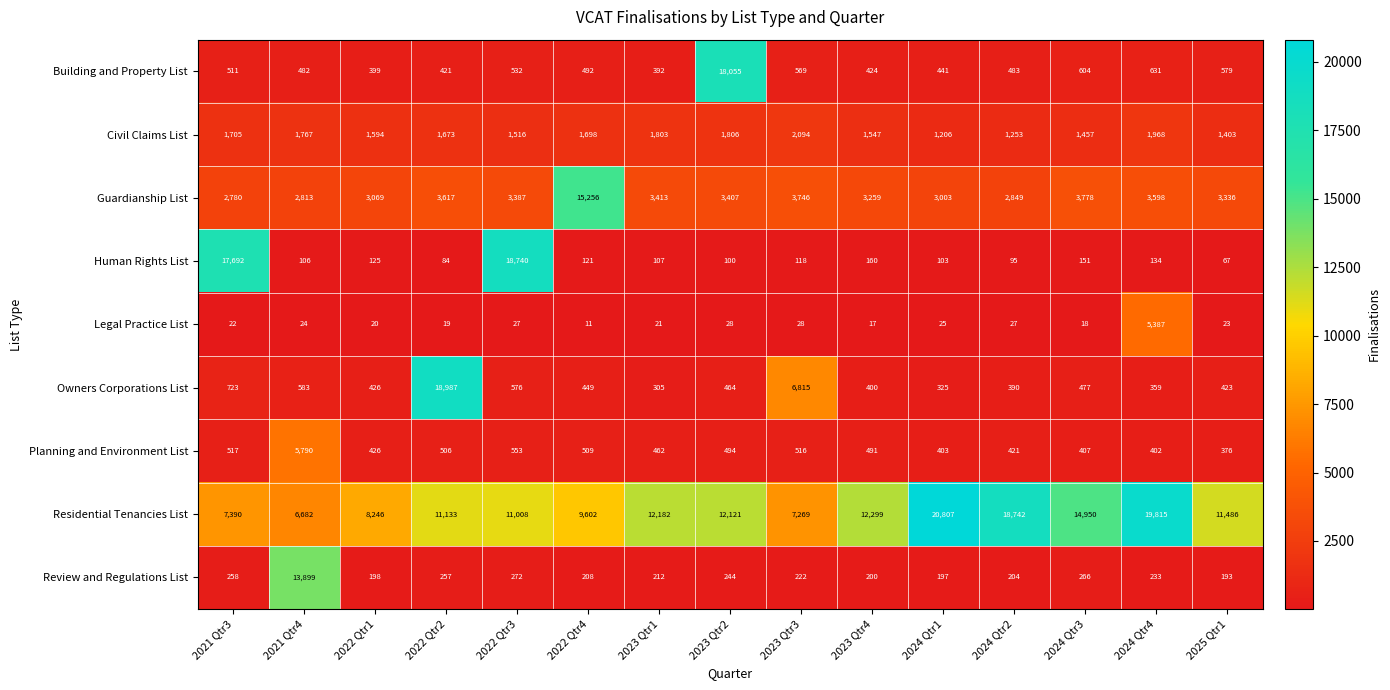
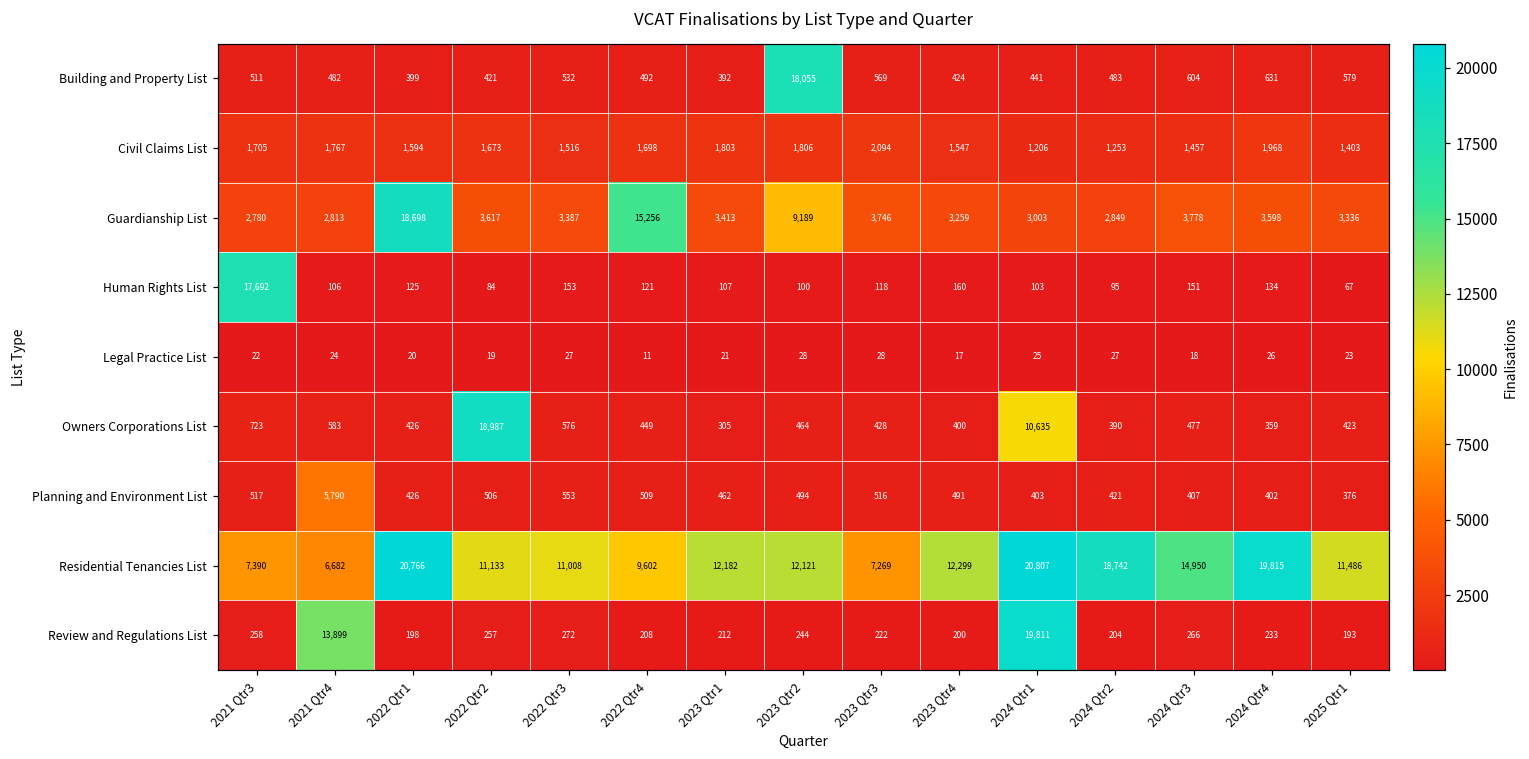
Guardianship List, 2022 Qtr1: 3,069 -> 18,698
Guardianship List, 2023 Qtr2: 3,407 -> 9,189
Human Rights List, 2022 Qtr3: 18,740 -> 153
Legal Practice List, 2024 Qtr4: 5,387 -> 26
Owners Corporations List, 2023 Qtr3: 6,815 -> 428
Owners Corporations List, 2024 Qtr1: 325 -> 10,635
Residential Tenancies List, 2022 Qtr1: 8,246 -> 20,766
Review and Regulations List, 2024 Qtr1: 197 -> 19,811
